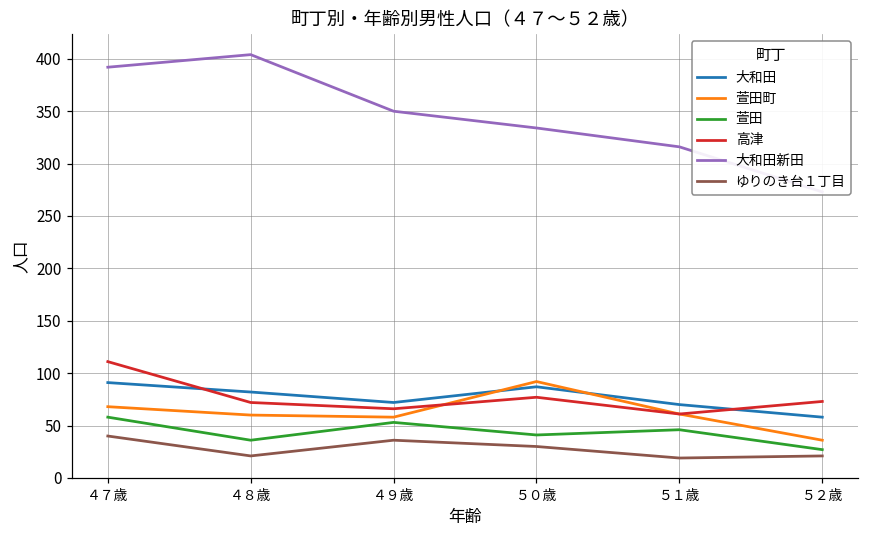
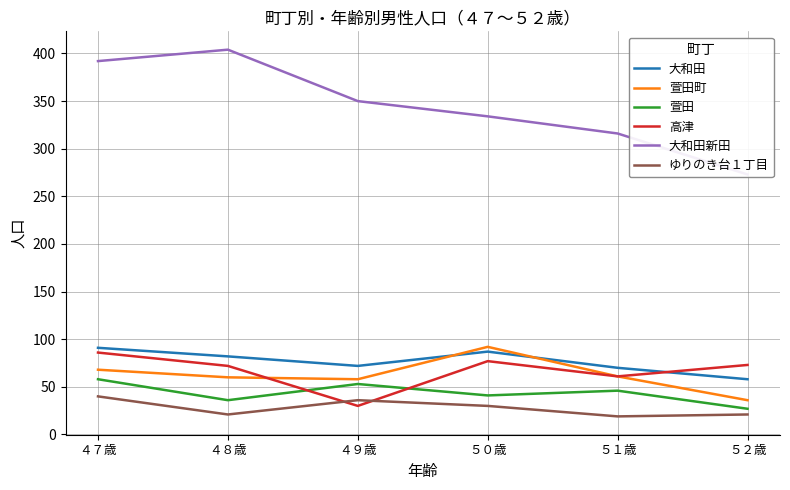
高津, ４７歳: 110 -> 90
高津, ４９歳: 70 -> 30
